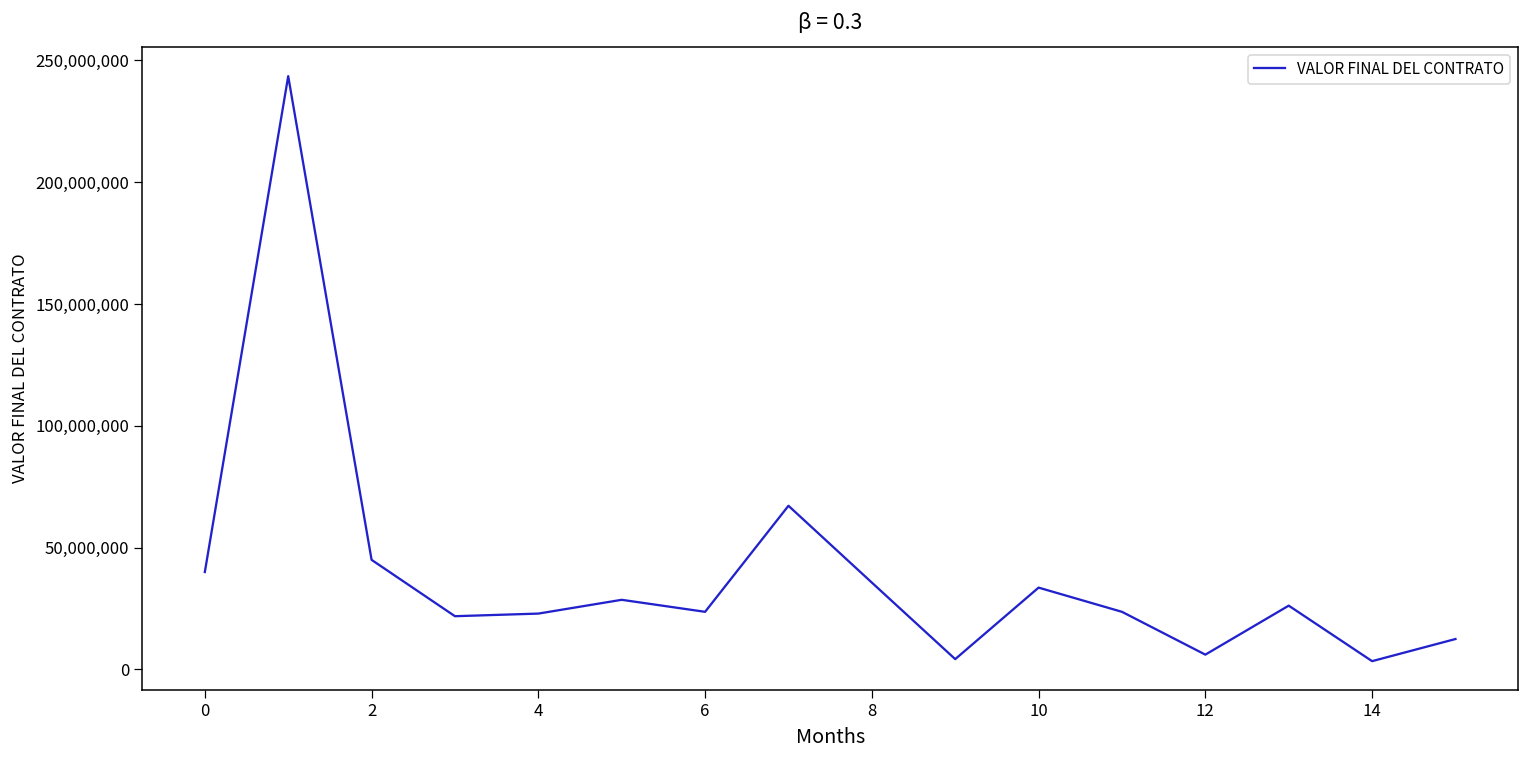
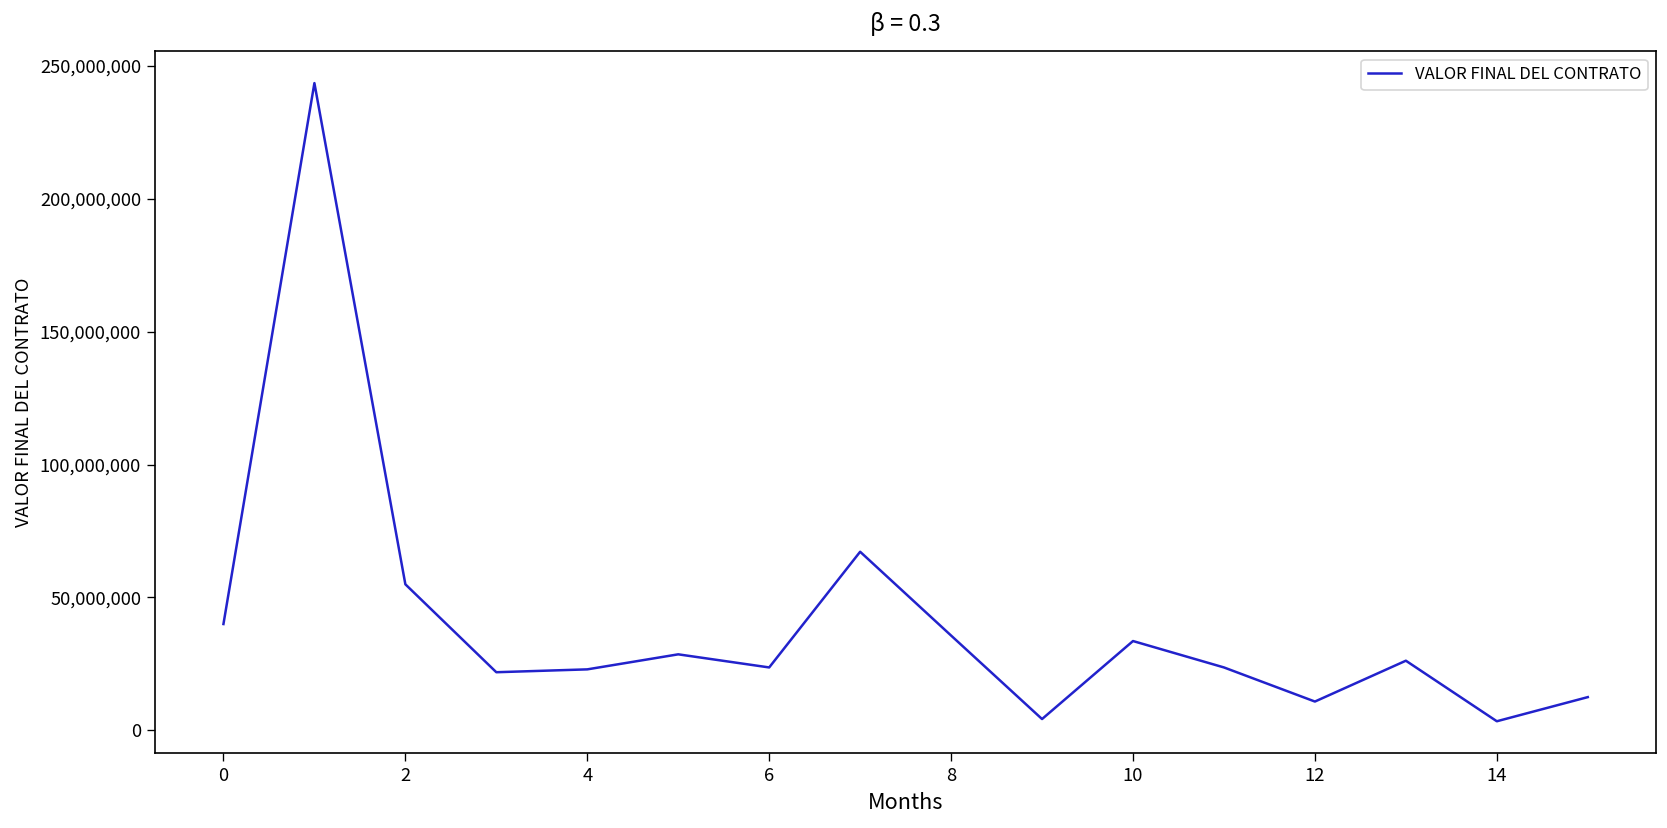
2: 45,000,000 -> 55,000,000
12: 6,000,000 -> 11,000,000
